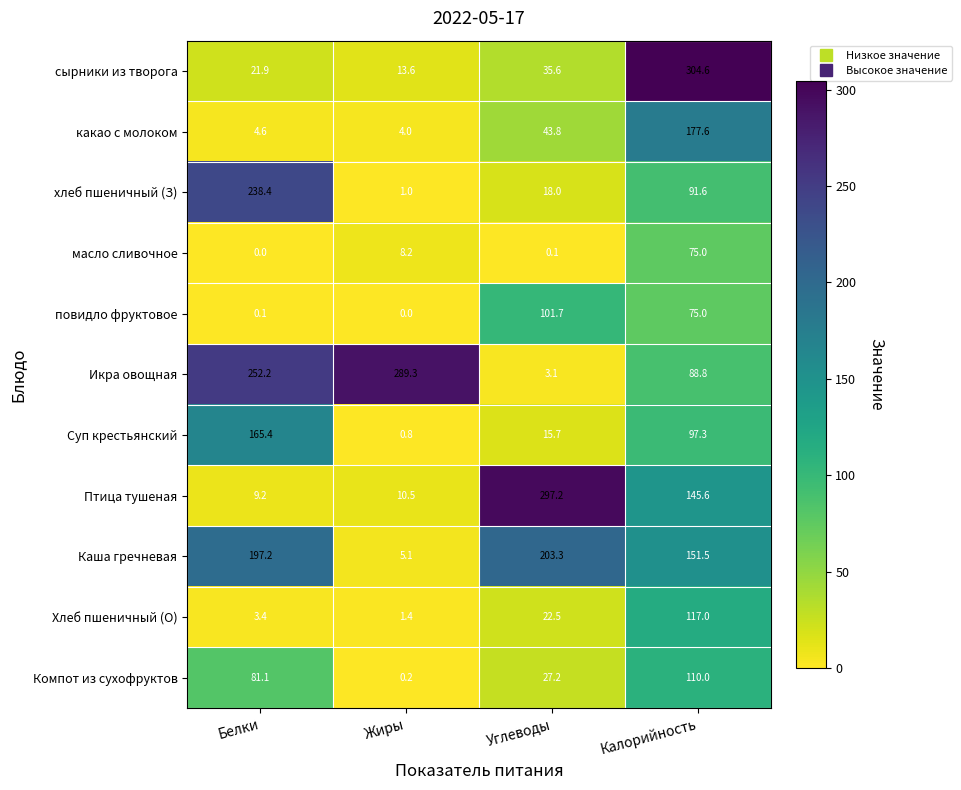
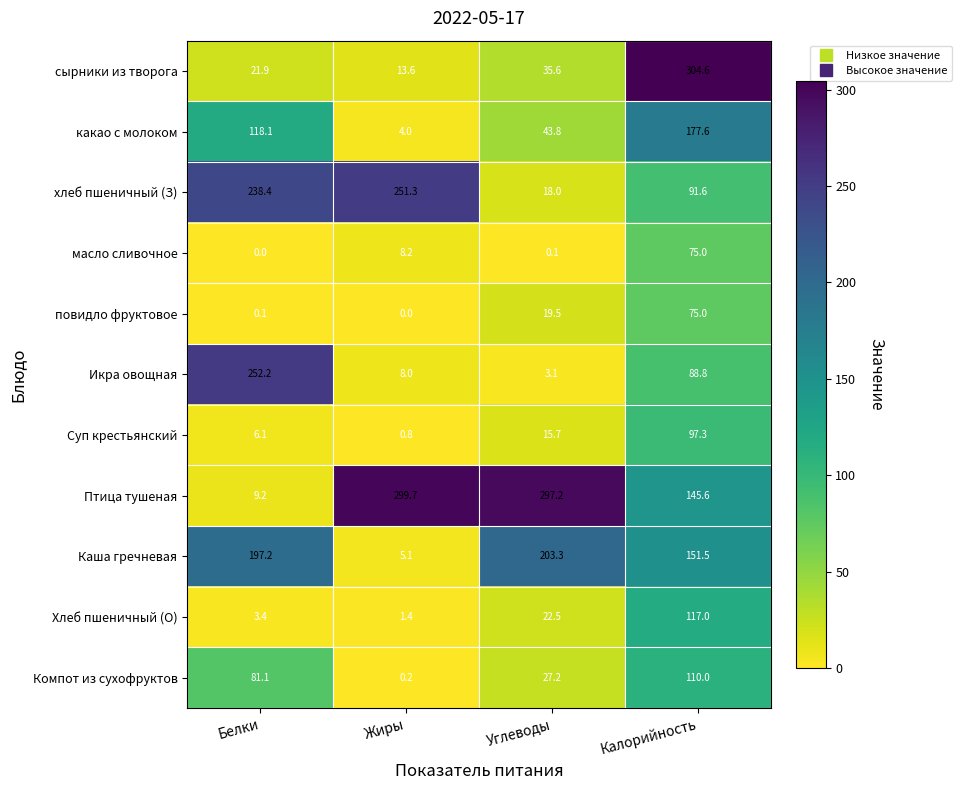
какао с молоком, Белки: 4.6 -> 118.1
хлеб пшеничный (З), Жиры: 1.0 -> 251.3
повидло фруктовое, Углеводы: 101.7 -> 19.5
Икра овощная, Жиры: 289.3 -> 8.0
Суп крестьянский, Белки: 165.4 -> 6.1
Птица тушеная, Жиры: 10.5 -> 299.7
